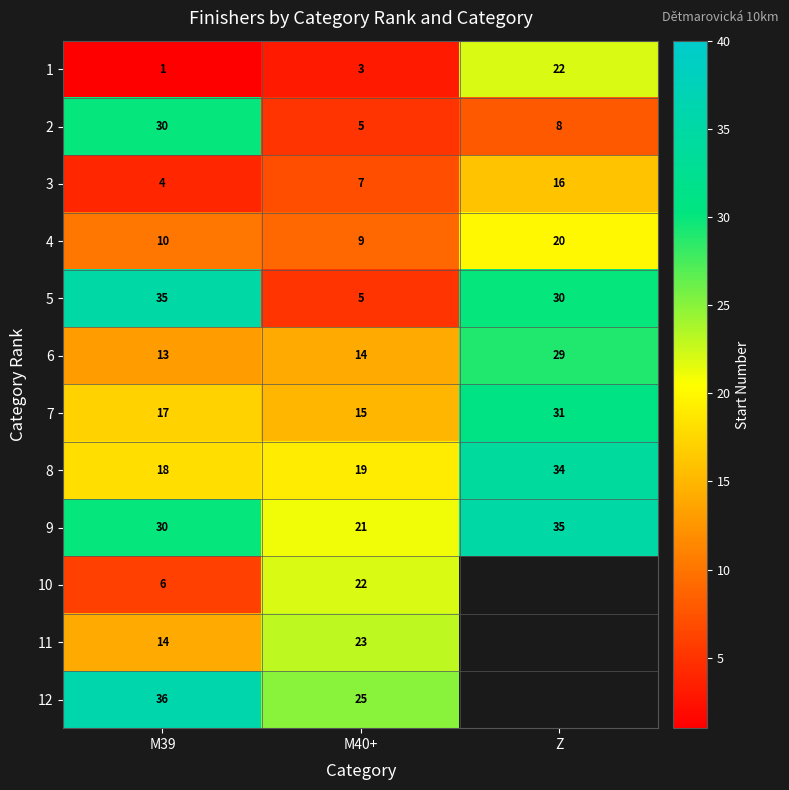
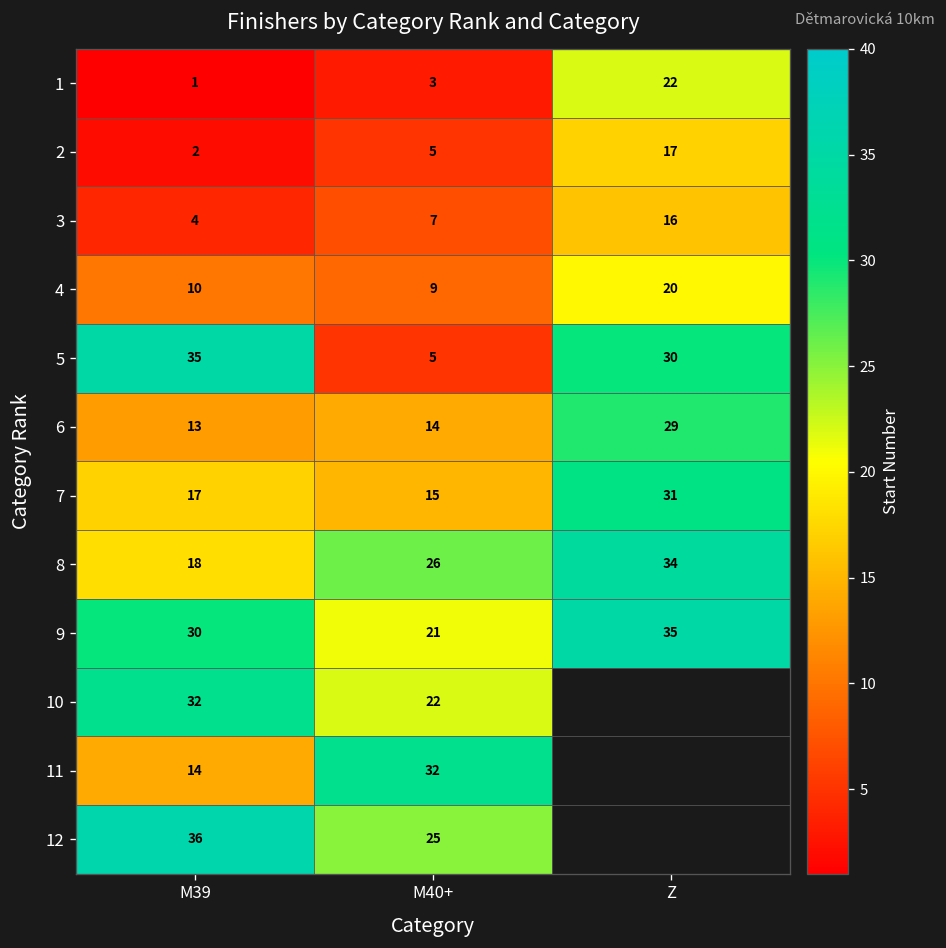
2, M39: 30 -> 2
2, Z: 8 -> 17
8, M40+: 19 -> 26
10, M39: 6 -> 32
11, M40+: 23 -> 32
